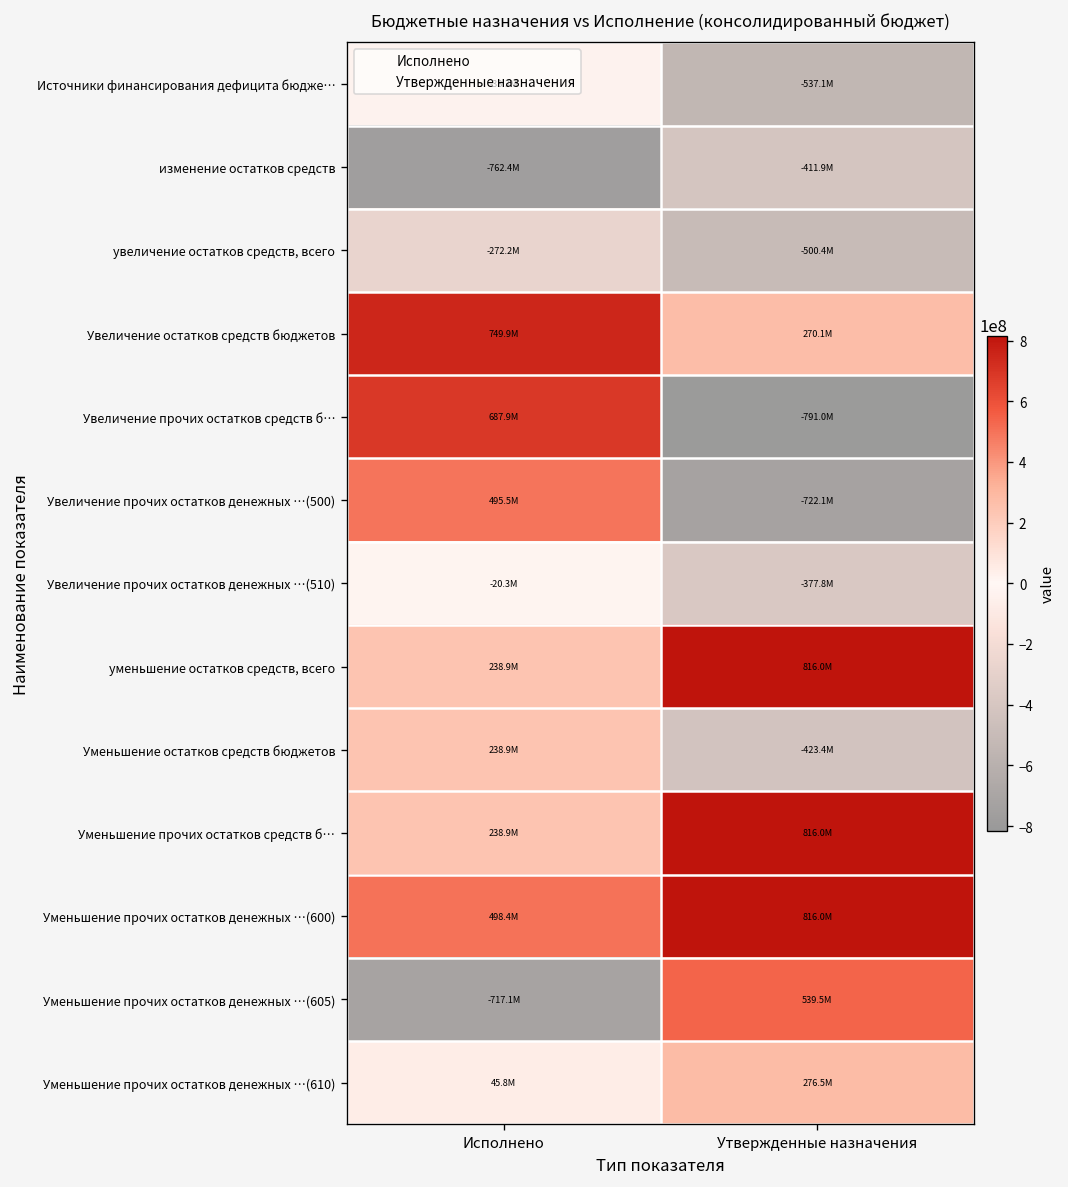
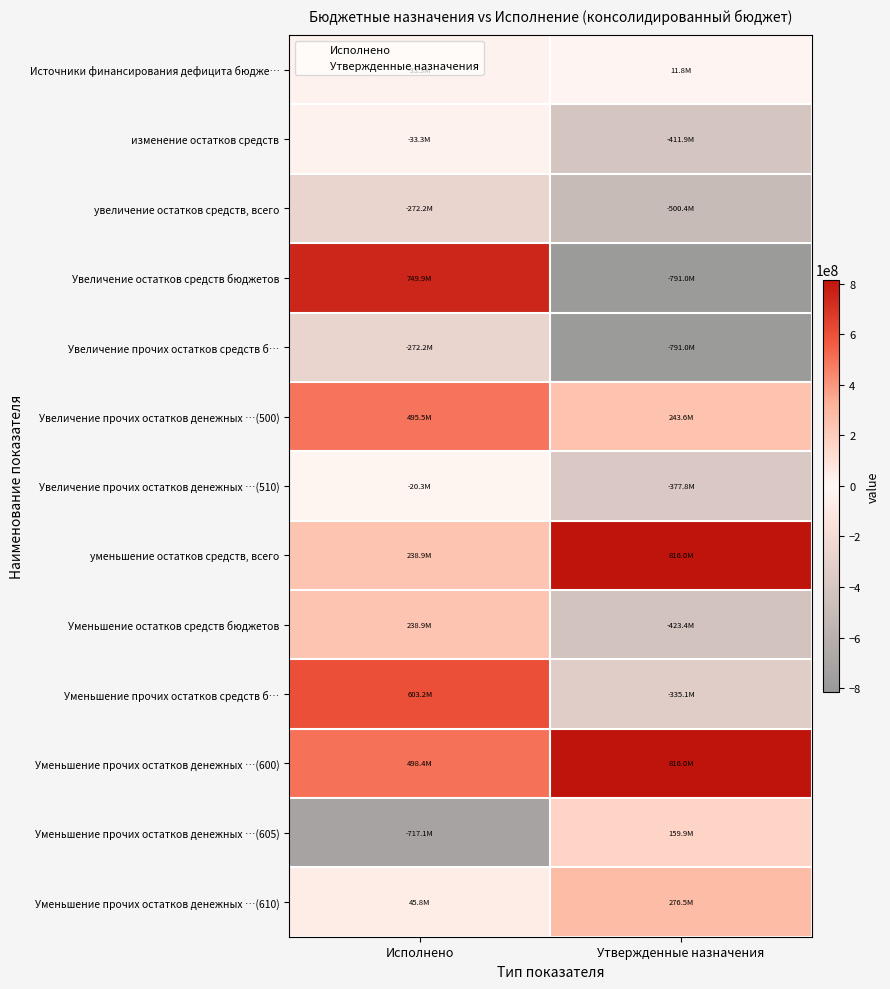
Источники финансирования дефицита бюдже…, Утвержденные назначения: -537.1M -> 11.8M
изменение остатков средств, Исполнено: -762.4M -> -33.3M
Увеличение остатков средств бюджетов, Утвержденные назначения: 270.1M -> -791.0M
Увеличение прочих остатков средств б…, Исполнено: 687.9M -> -272.2M
Увеличение прочих остатков денежных …(500), Утвержденные назначения: -722.1M -> 243.6M
Уменьшение прочих остатков средств б…, Исполнено: 238.9M -> 603.2M
Уменьшение прочих остатков средств б…, Утвержденные назначения: 816.0M -> -335.1M
Уменьшение прочих остатков денежных …(605), Утвержденные назначения: 539.5M -> 159.9M
